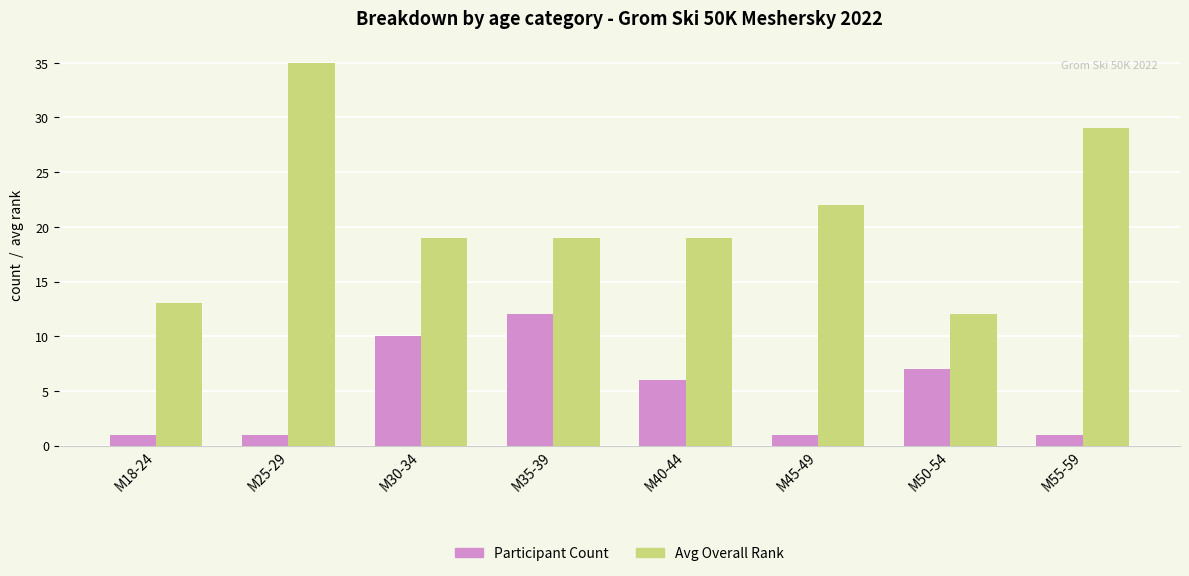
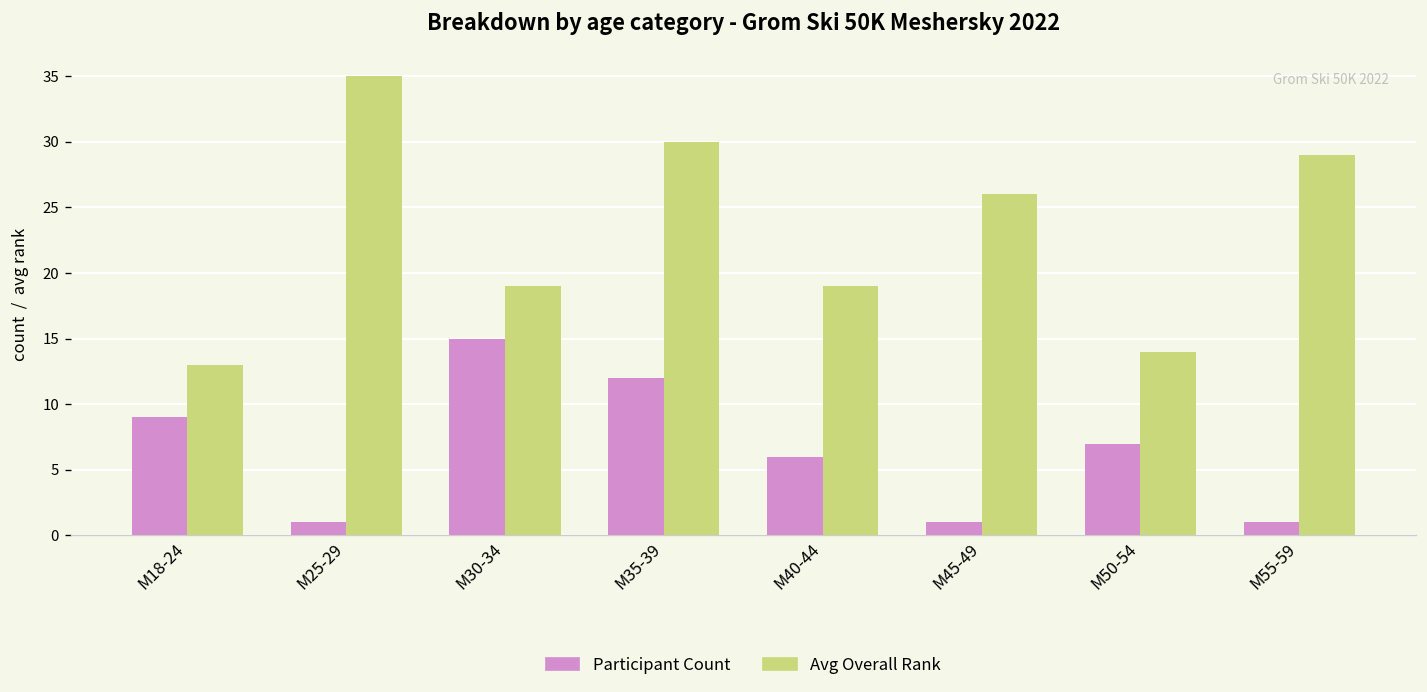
Participant Count, M18-24: 1 -> 9
Participant Count, M30-34: 10 -> 15
Avg Overall Rank, M35-39: 19 -> 30
Avg Overall Rank, M45-49: 22 -> 26
Avg Overall Rank, M50-54: 12 -> 14
